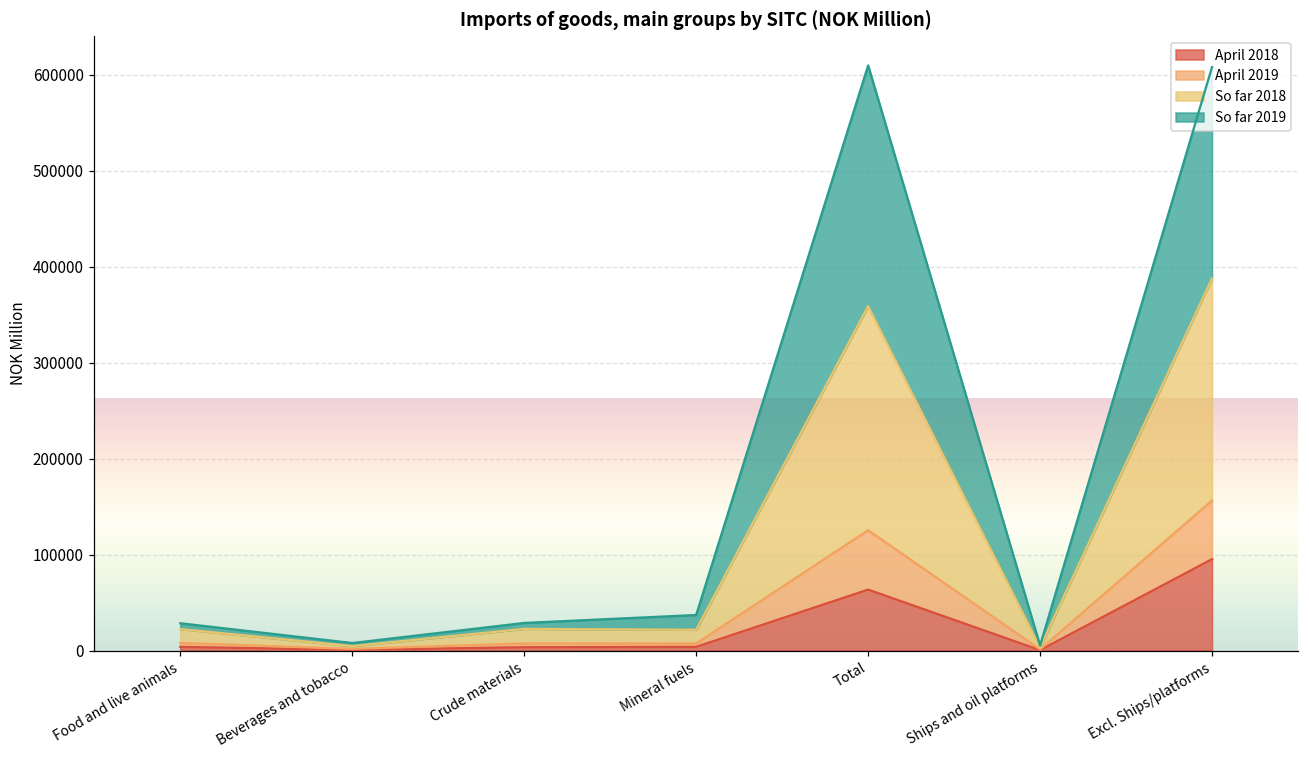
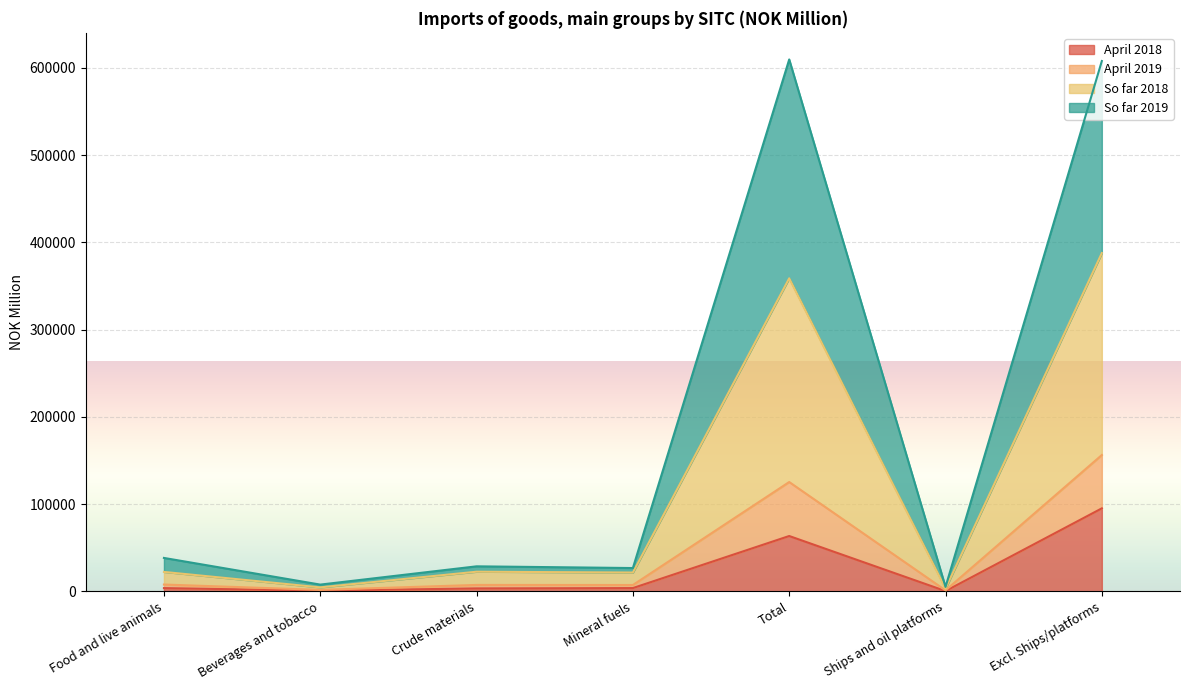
So far 2019, Food and live animals: 10000 -> 20000
So far 2019, Mineral fuels: 20000 -> 10000
